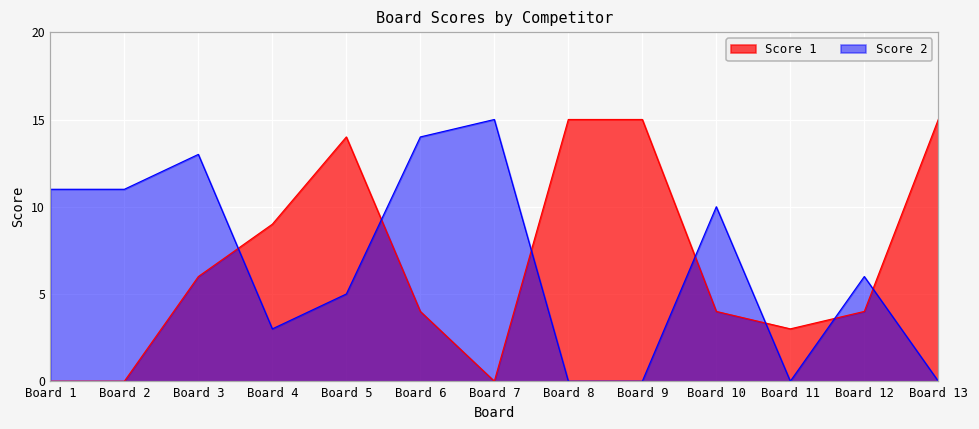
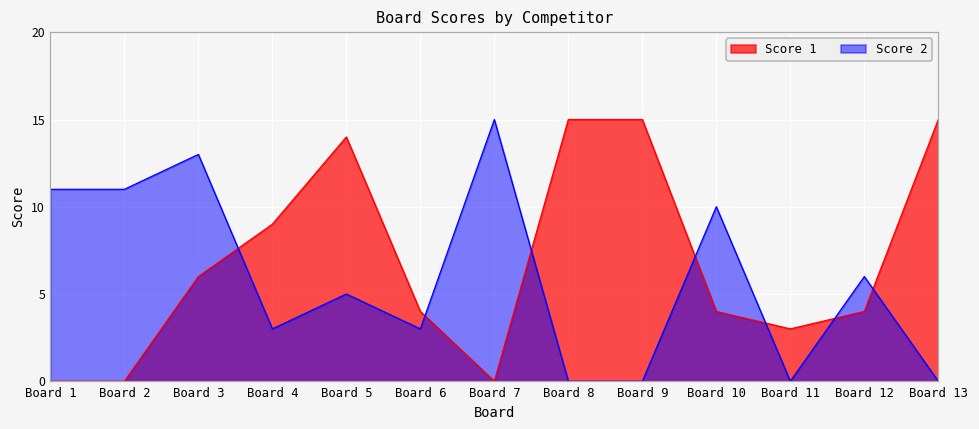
Score 2, Board 6: 14 -> 3
